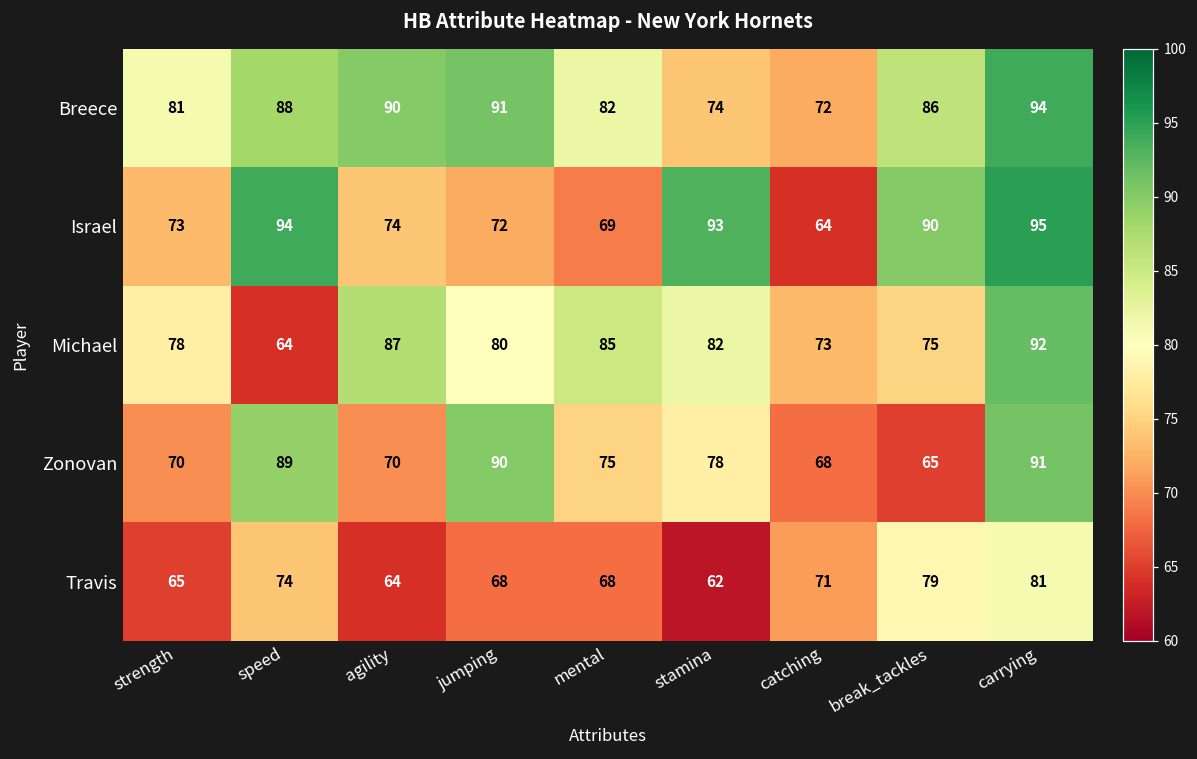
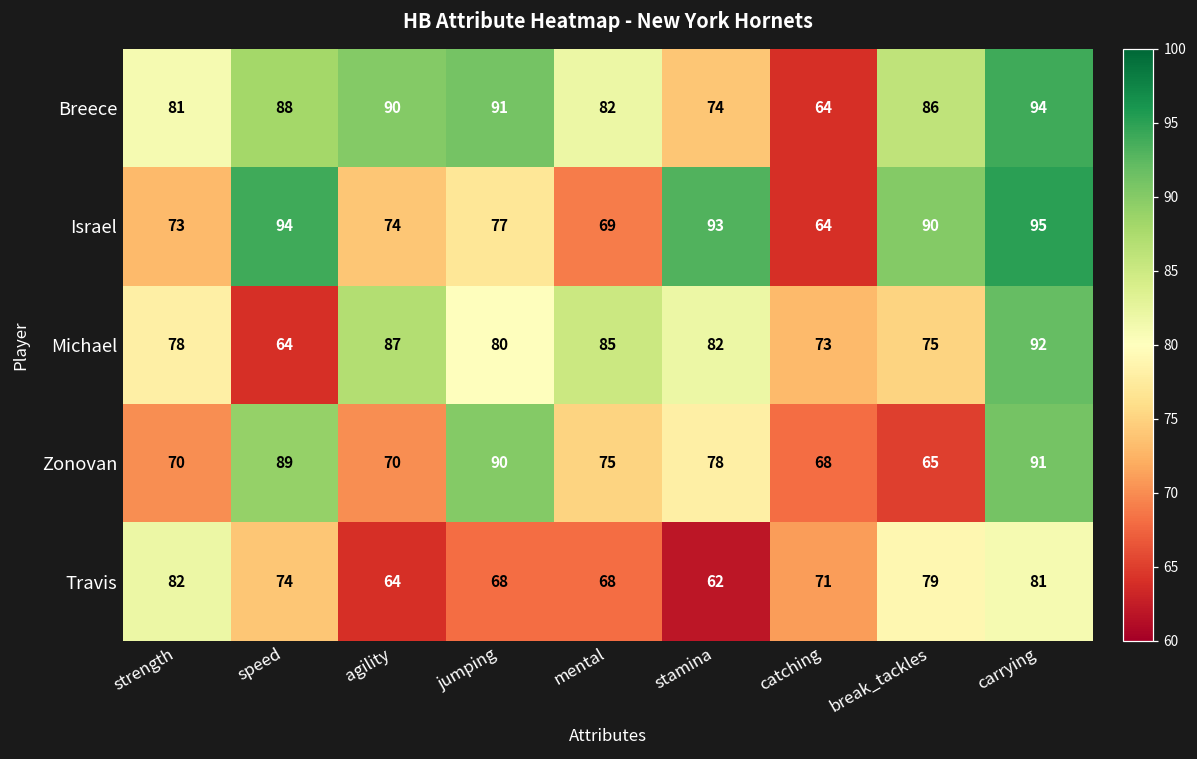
Breece, catching: 72 -> 64
Israel, jumping: 72 -> 77
Travis, strength: 65 -> 82
